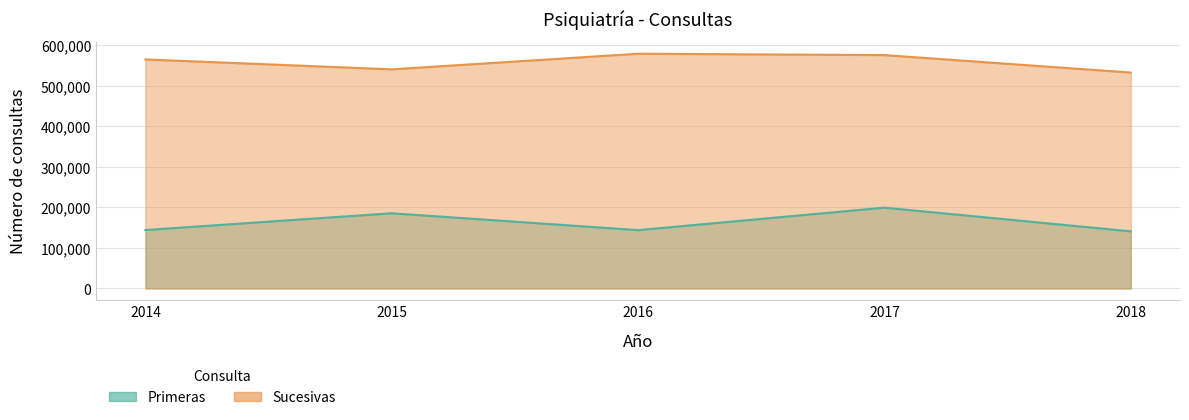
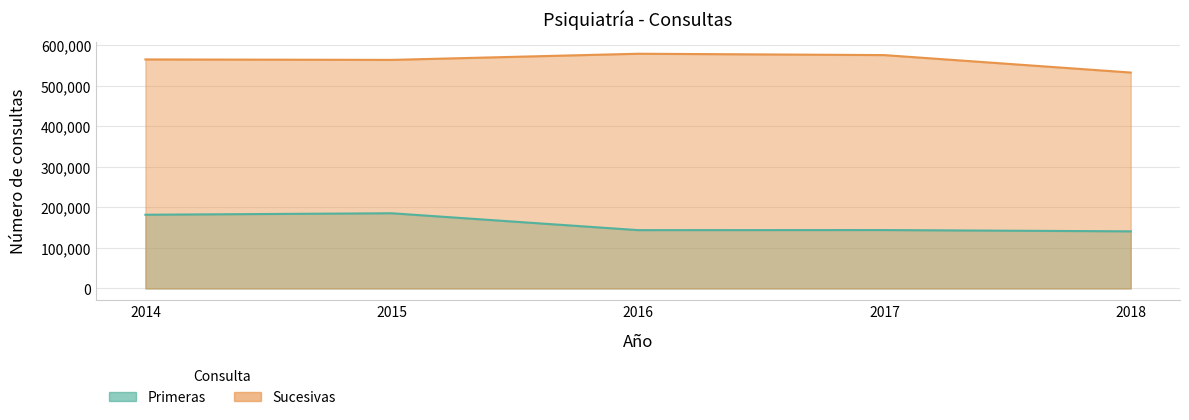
Primeras, 2014: 140,000 -> 180,000
Sucesivas, 2015: 540,000 -> 560,000
Primeras, 2017: 200,000 -> 140,000
